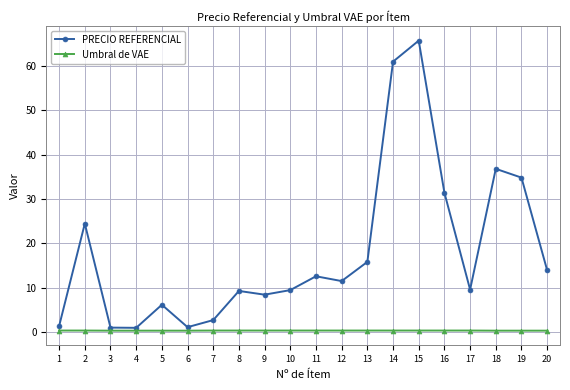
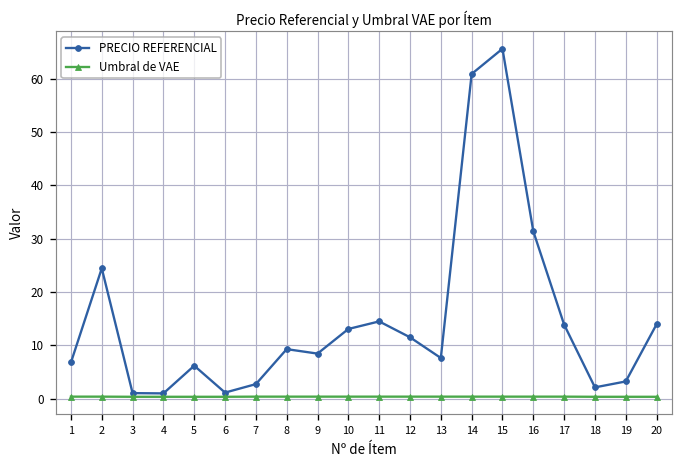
PRECIO REFERENCIAL, 1: 1 -> 7
PRECIO REFERENCIAL, 10: 9 -> 13
PRECIO REFERENCIAL, 11: 13 -> 15
PRECIO REFERENCIAL, 13: 16 -> 8
PRECIO REFERENCIAL, 17: 10 -> 14
PRECIO REFERENCIAL, 18: 37 -> 2
PRECIO REFERENCIAL, 19: 35 -> 3
